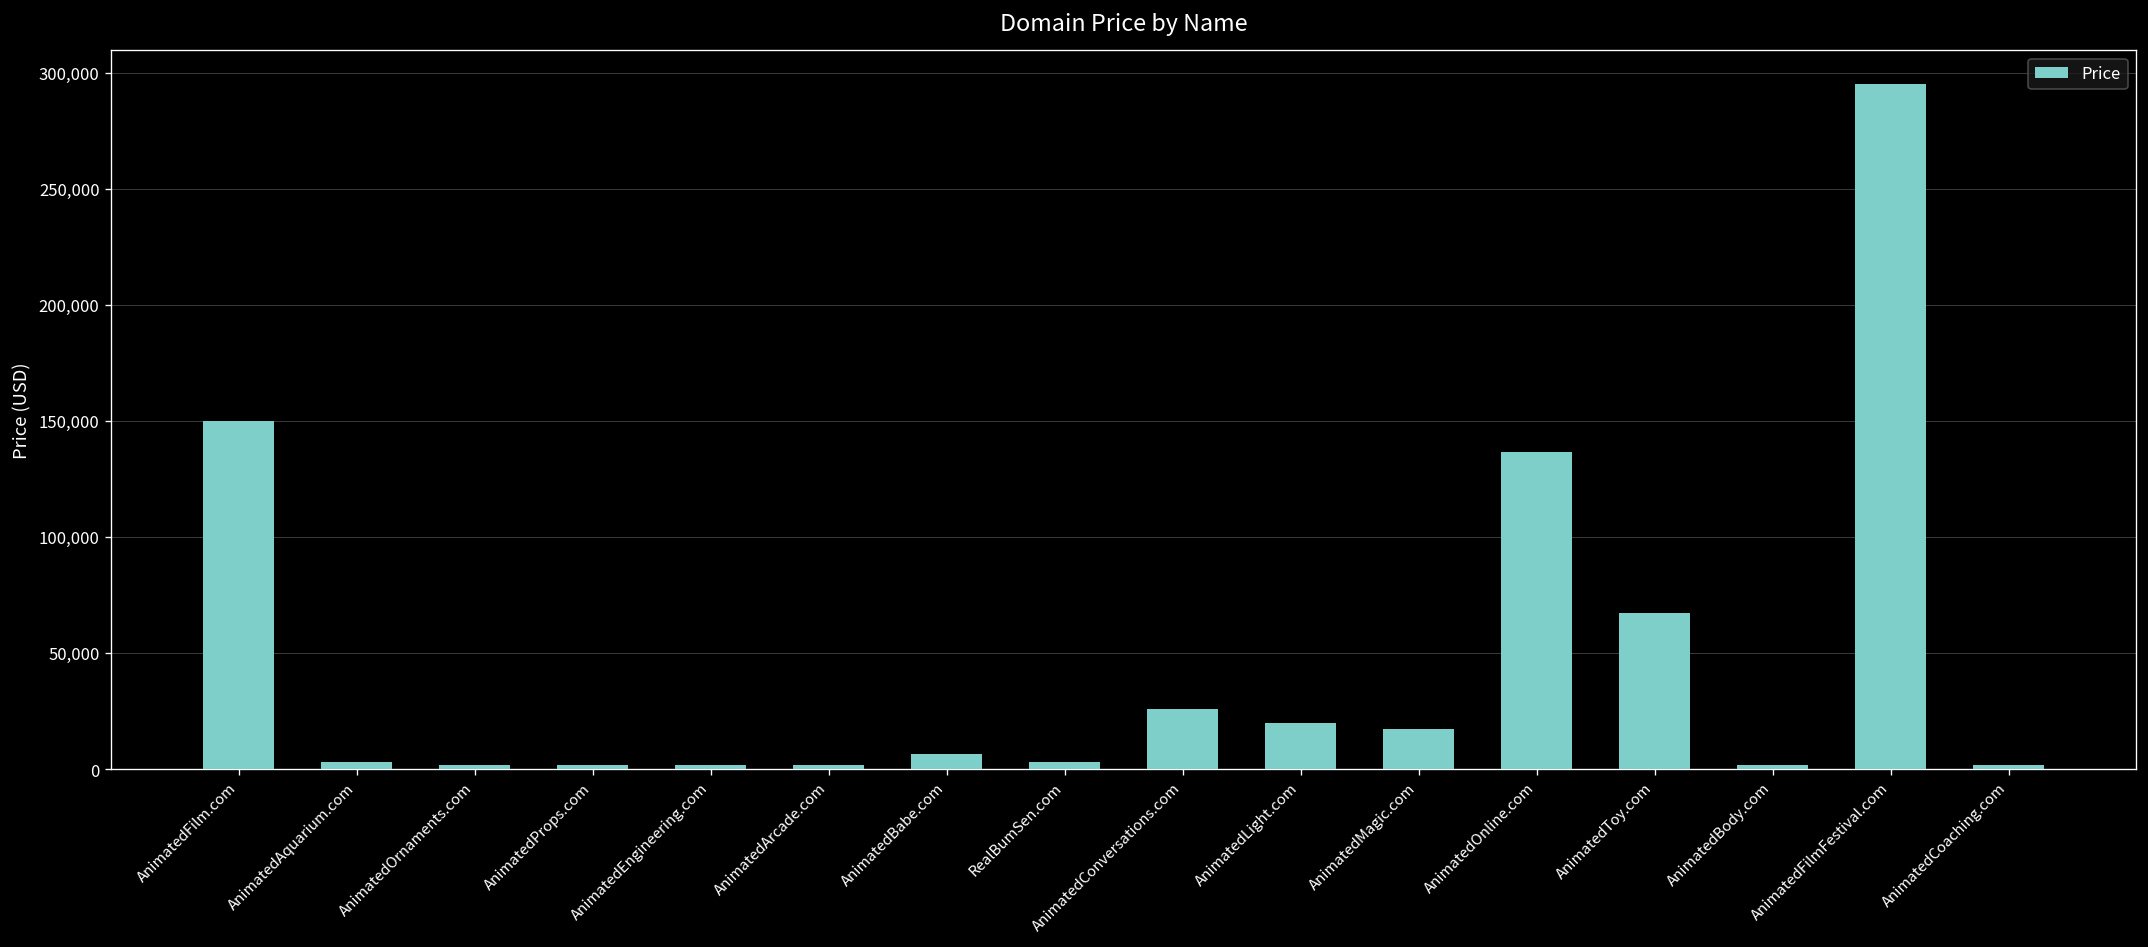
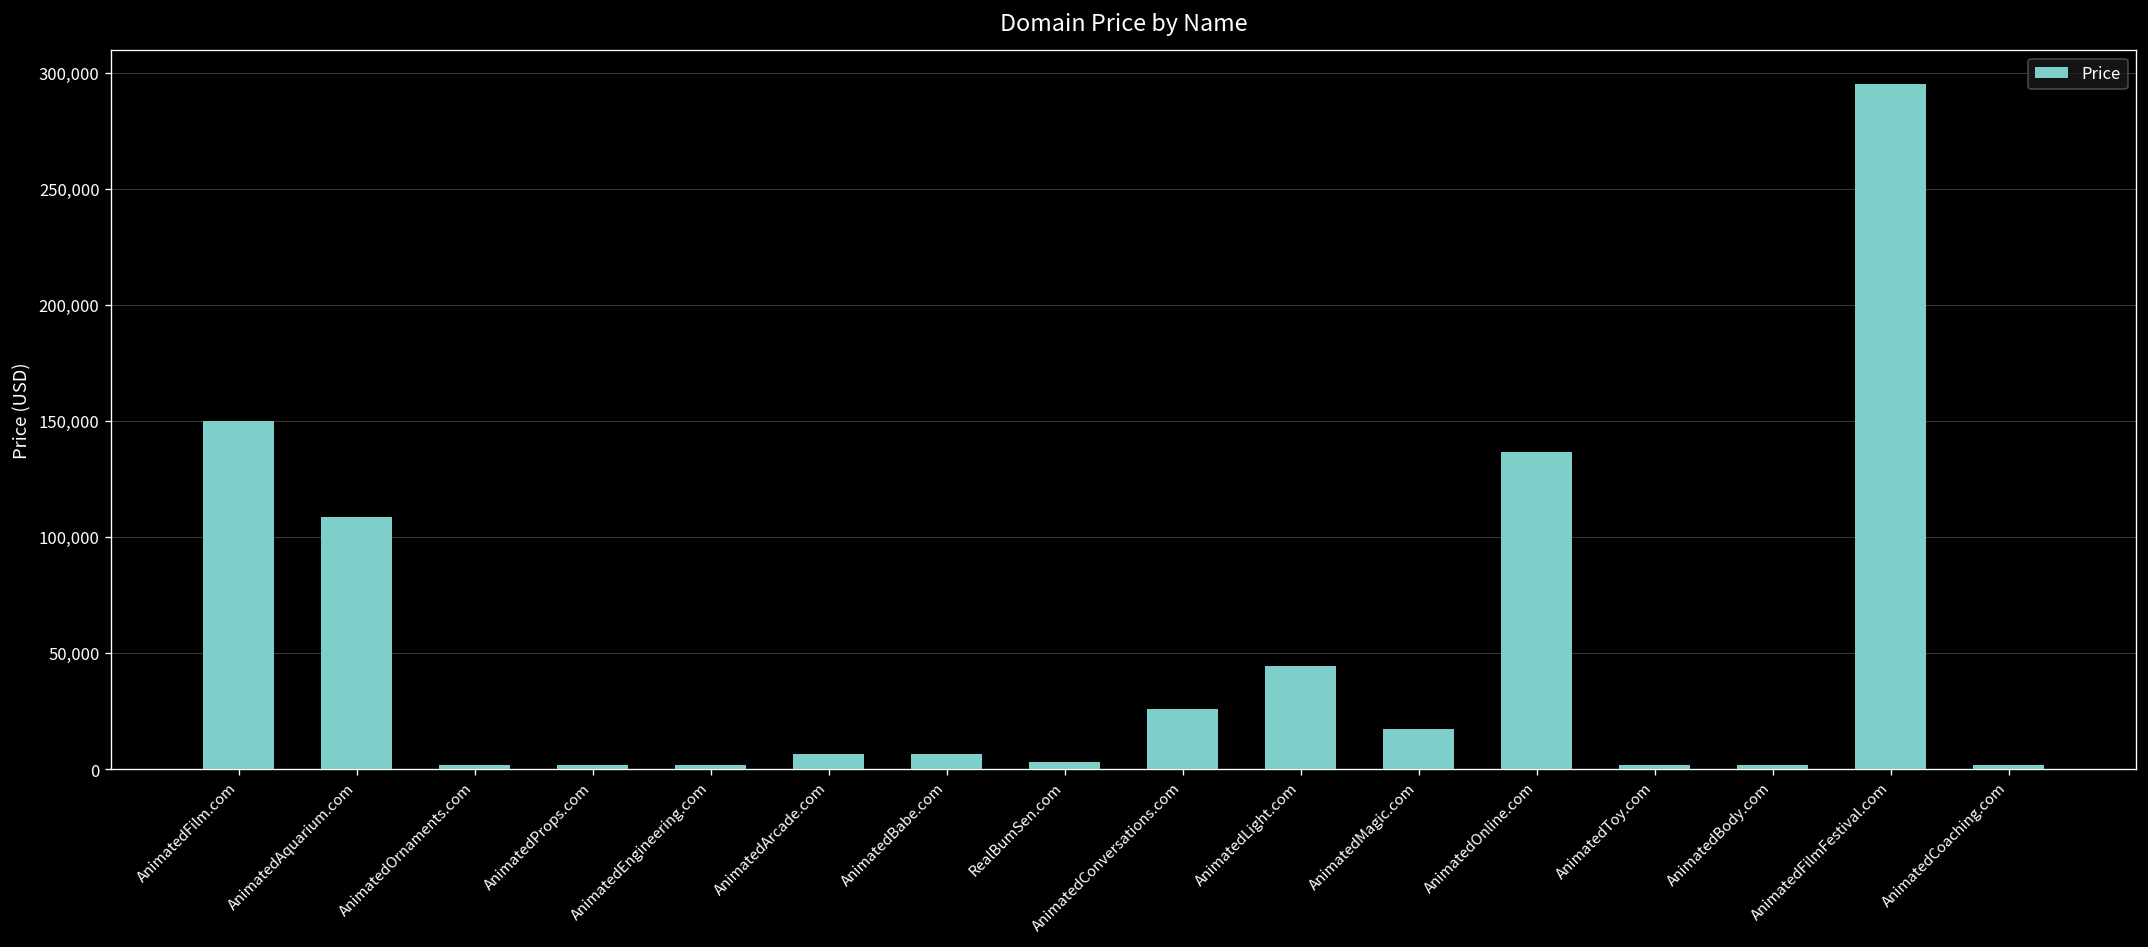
AnimatedAquarium.com: 3,000 -> 109,000
AnimatedArcade.com: 2,000 -> 6,000
AnimatedLight.com: 20,000 -> 44,000
AnimatedToy.com: 67,000 -> 2,000
